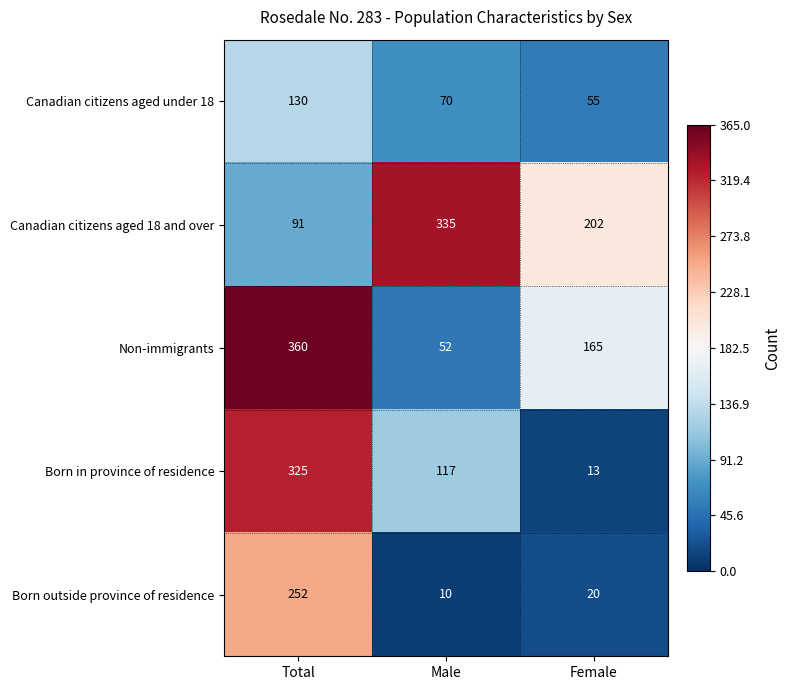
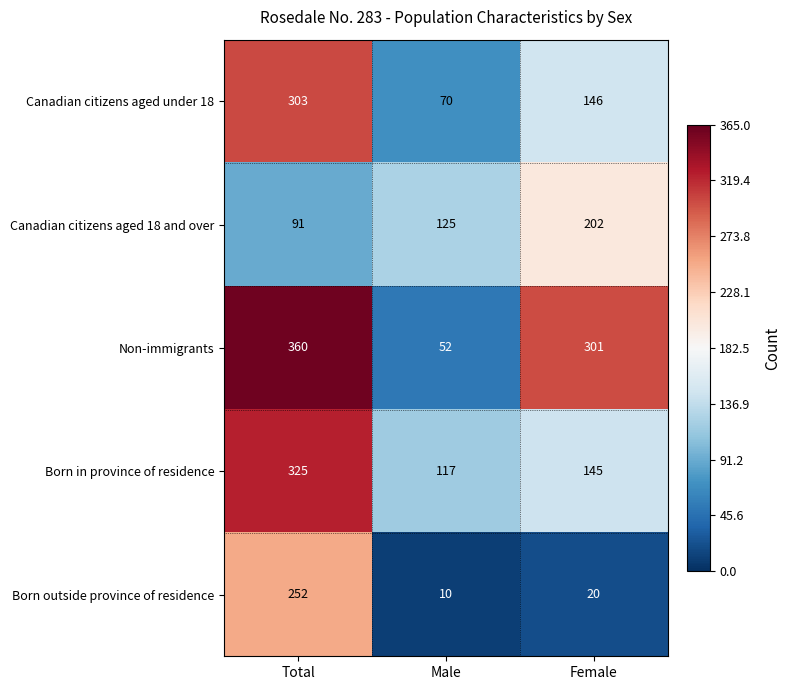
Canadian citizens aged under 18, Total: 130 -> 303
Canadian citizens aged under 18, Female: 55 -> 146
Canadian citizens aged 18 and over, Male: 335 -> 125
Non-immigrants, Female: 165 -> 301
Born in province of residence, Female: 13 -> 145
